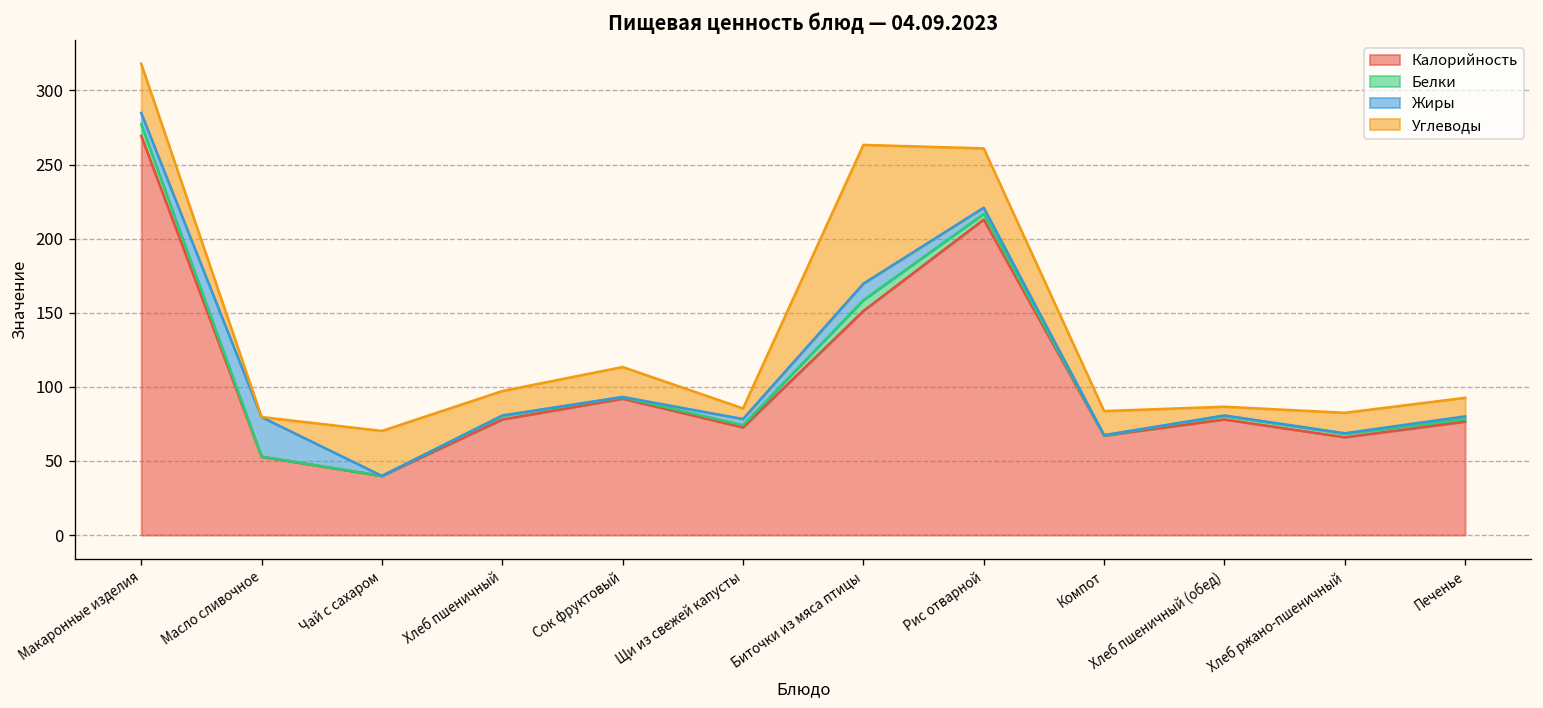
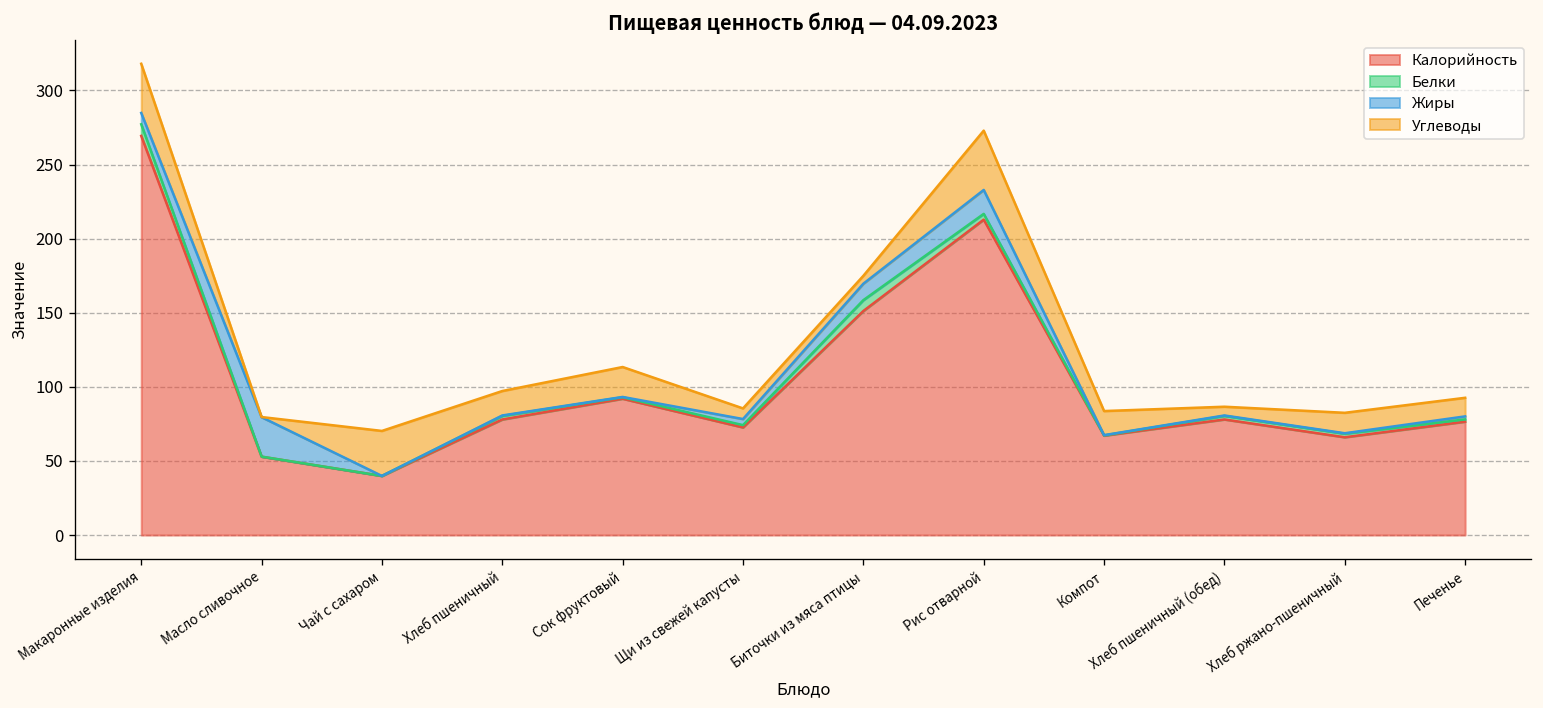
Углеводы, Биточки из мяса птицы: 94 -> 5
Жиры, Рис отварной: 4 -> 16
